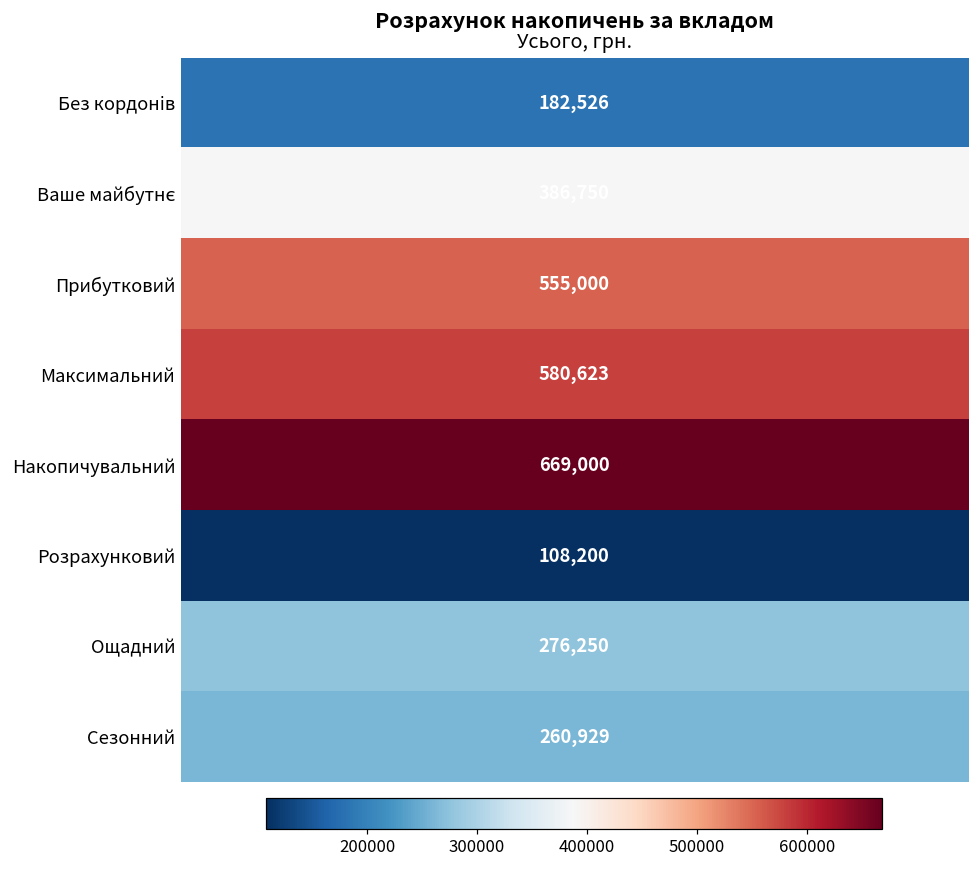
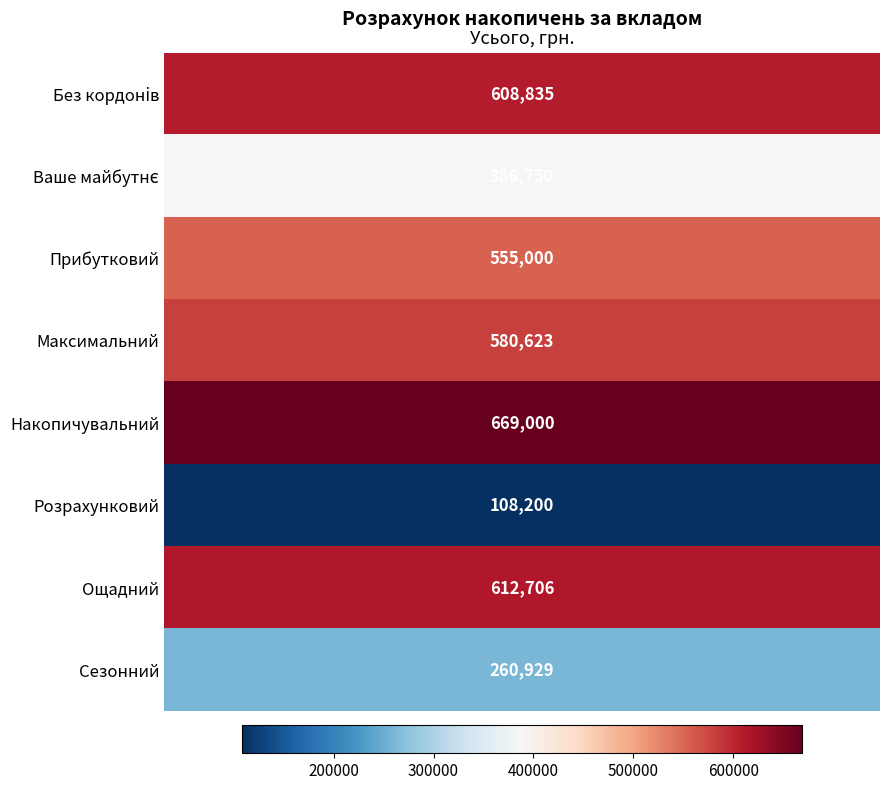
Без кордонів, Усього, грн.: 182,526 -> 608,835
Ощадний, Усього, грн.: 276,250 -> 612,706
